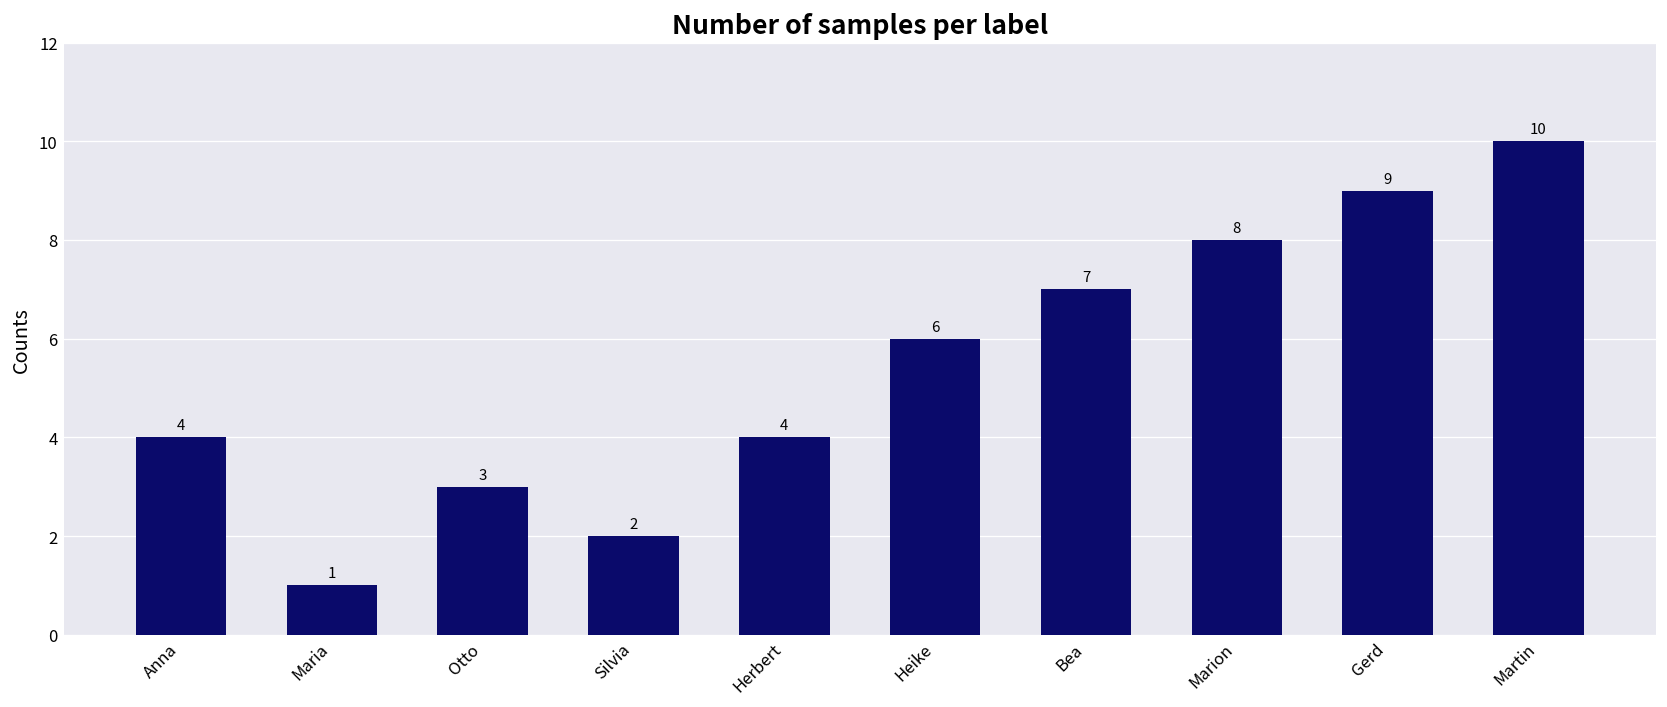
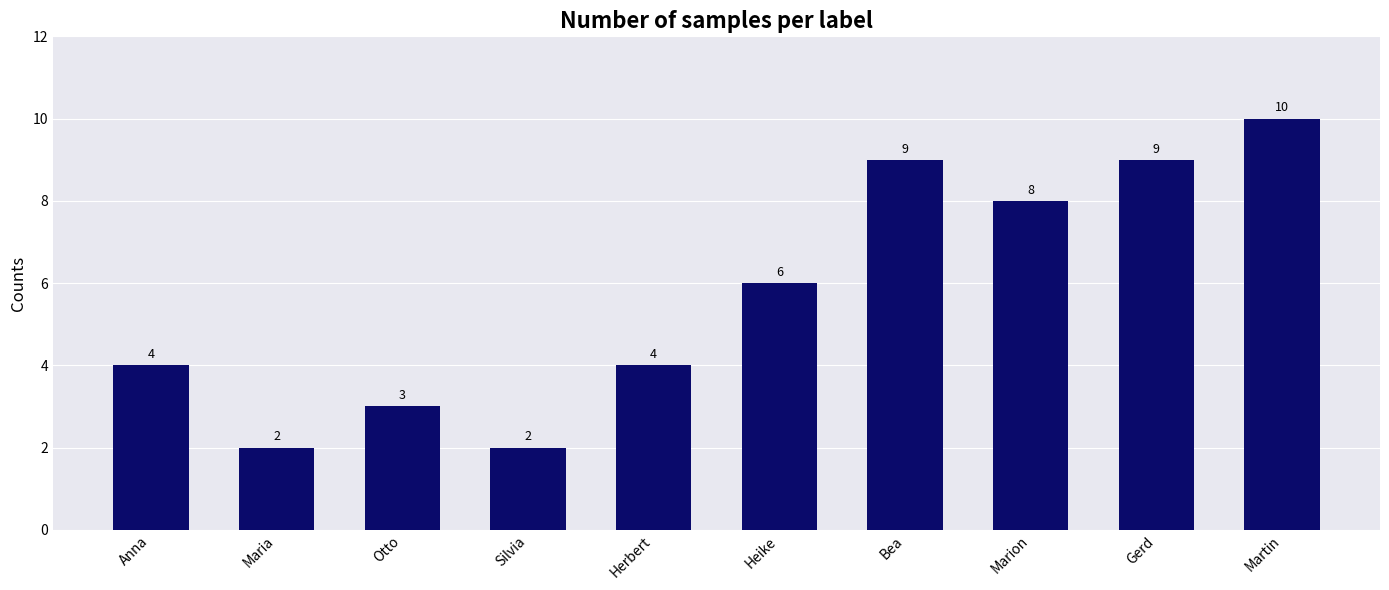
Maria: 1 -> 2
Bea: 7 -> 9
